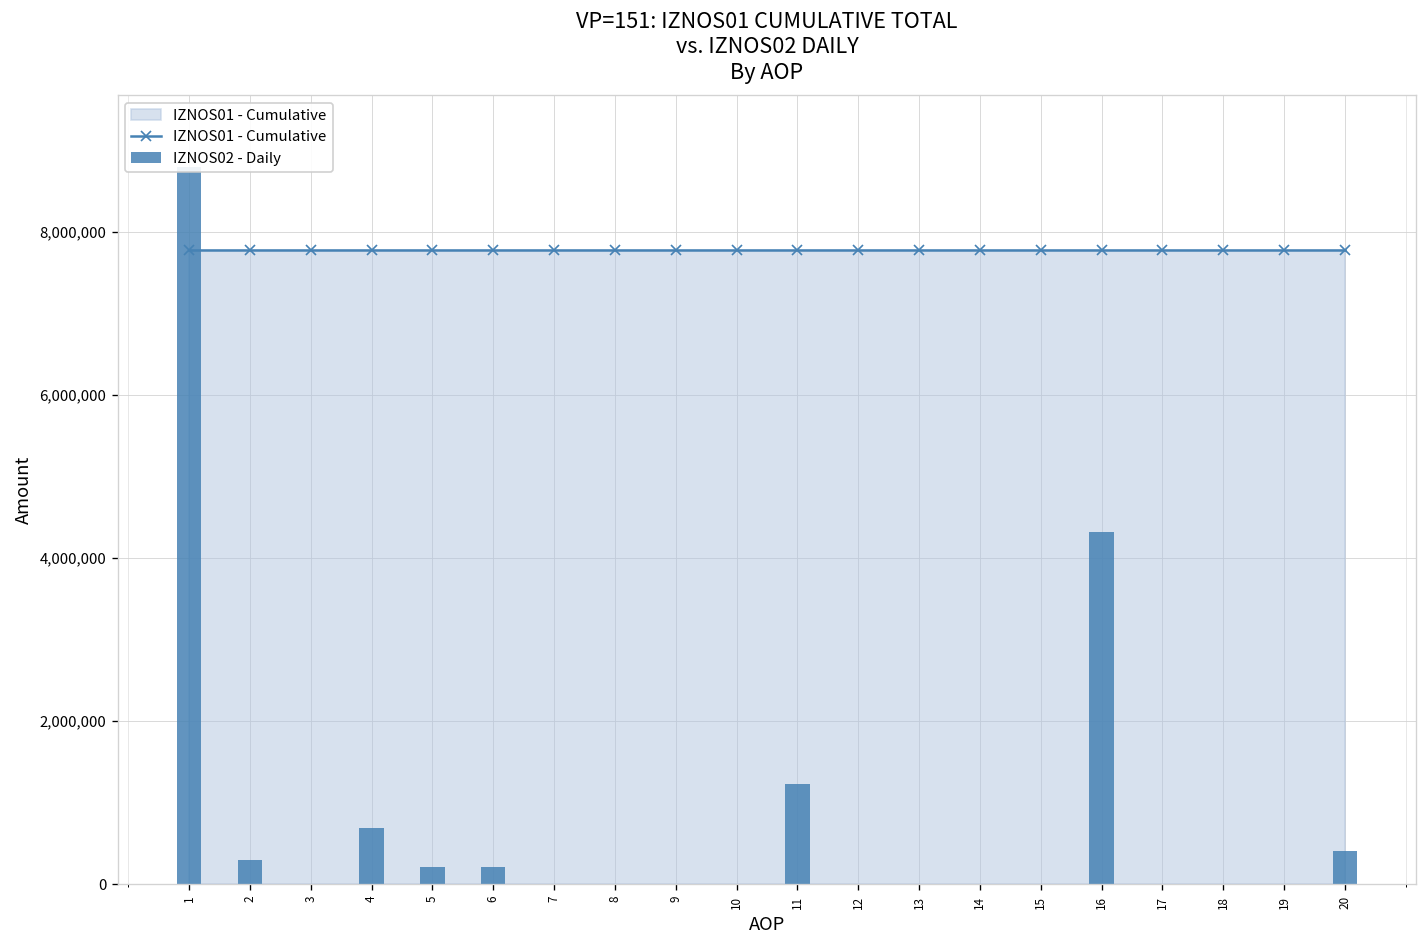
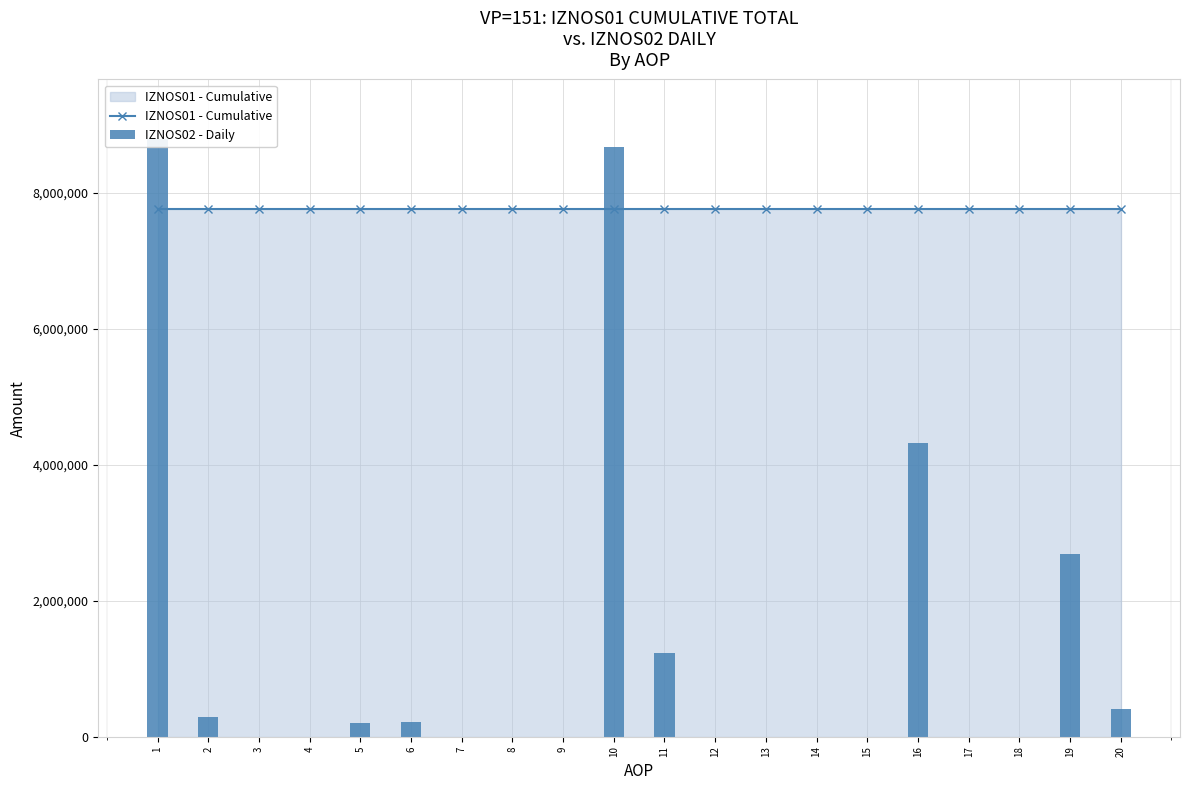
IZNOS02 - Daily, 4: 700,000 -> 0
IZNOS02 - Daily, 10: 0 -> 8,700,000
IZNOS02 - Daily, 19: 0 -> 2,700,000
